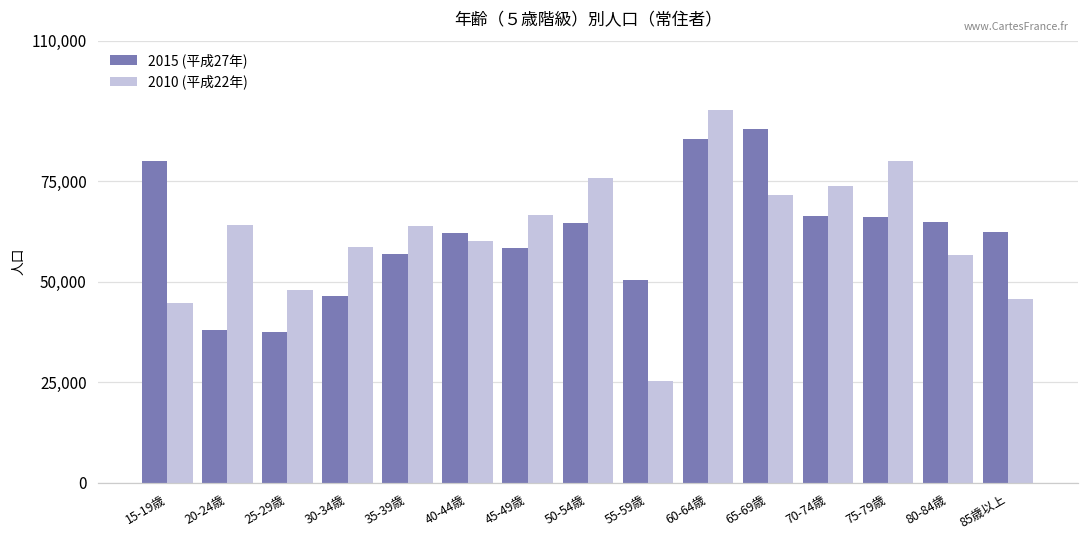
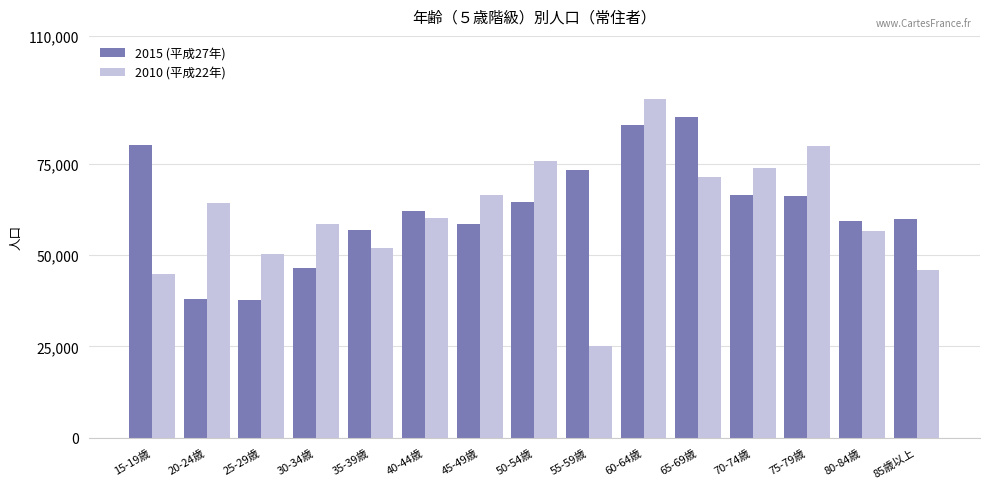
2010 (平成22年), 25-29歳: 48,000 -> 50,000
2010 (平成22年), 35-39歳: 64,000 -> 52,000
2015 (平成27年), 55-59歳: 50,000 -> 73,000
2015 (平成27年), 80-84歳: 65,000 -> 59,000
2015 (平成27年), 85歳以上: 62,000 -> 60,000
